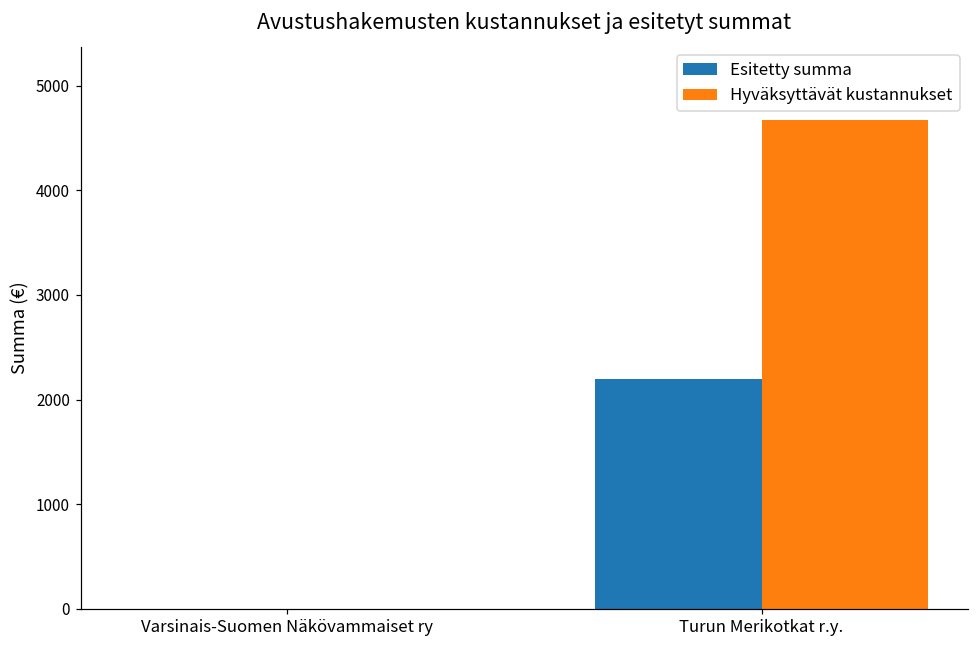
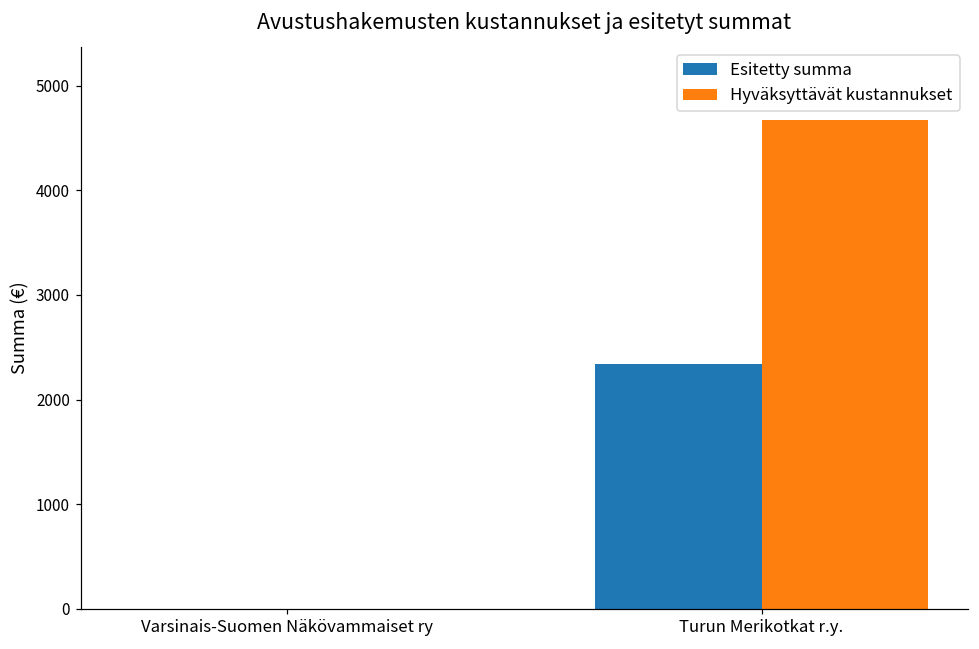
Esitetty summa, Turun Merikotkat r.y.: 2200 -> 2300
